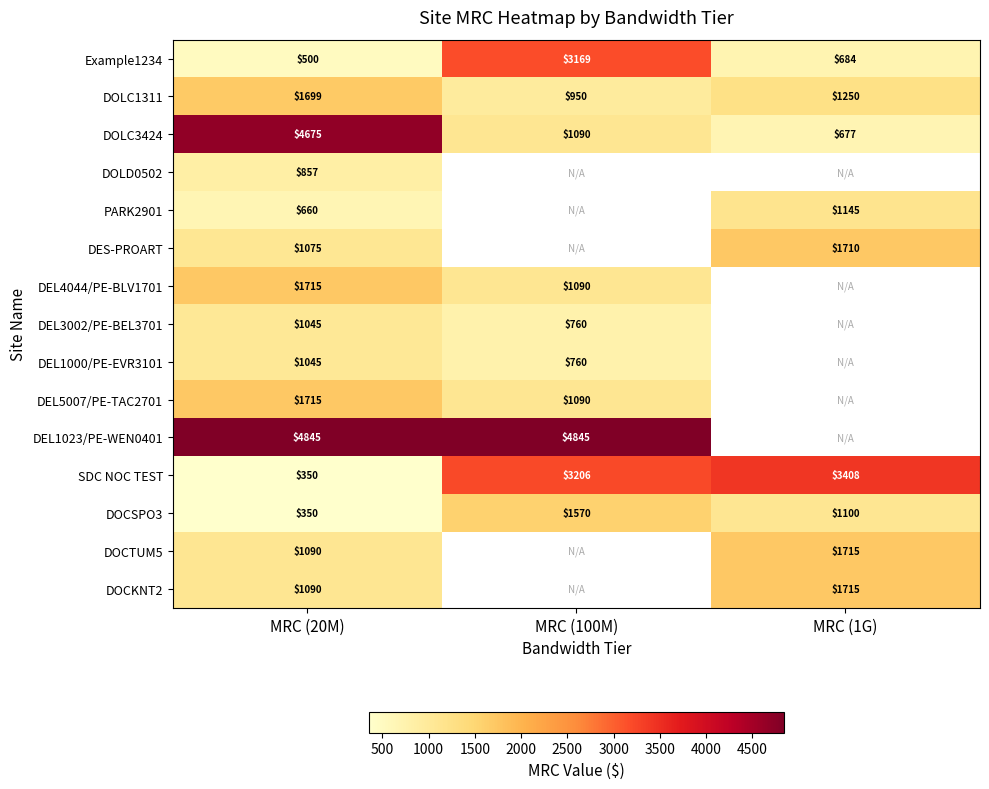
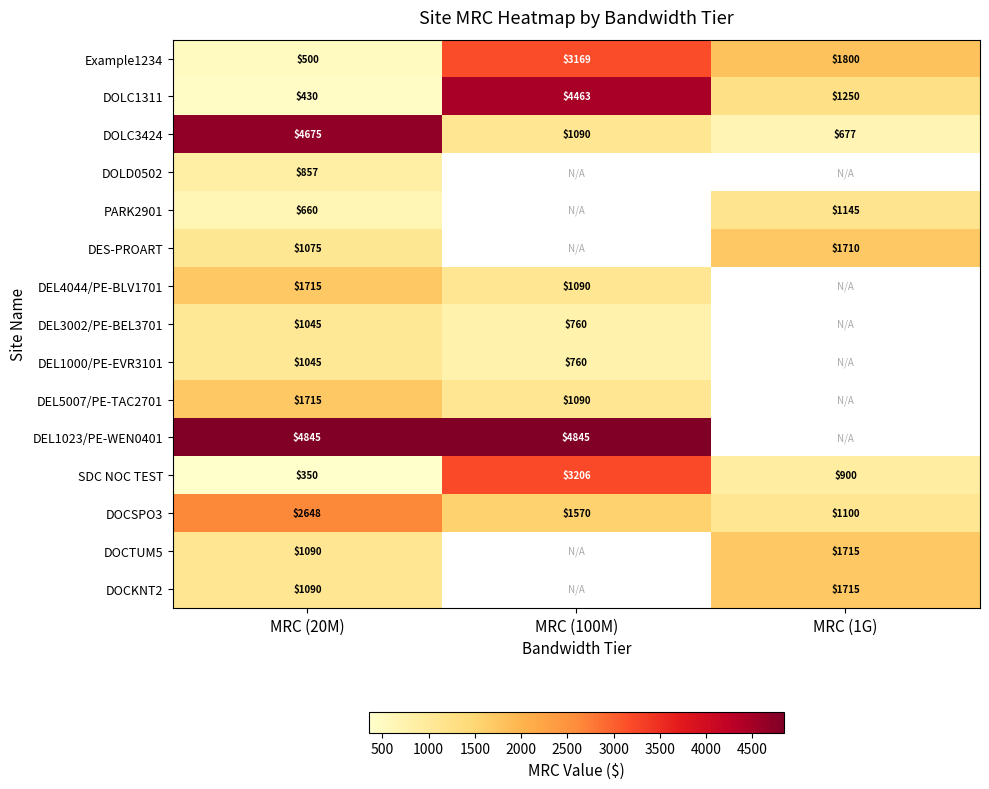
Example1234, MRC (1G): $684 -> $1800
DOLC1311, MRC (20M): $1699 -> $430
DOLC1311, MRC (100M): $950 -> $4463
SDC NOC TEST, MRC (1G): $3408 -> $900
DOCSPO3, MRC (20M): $350 -> $2648
